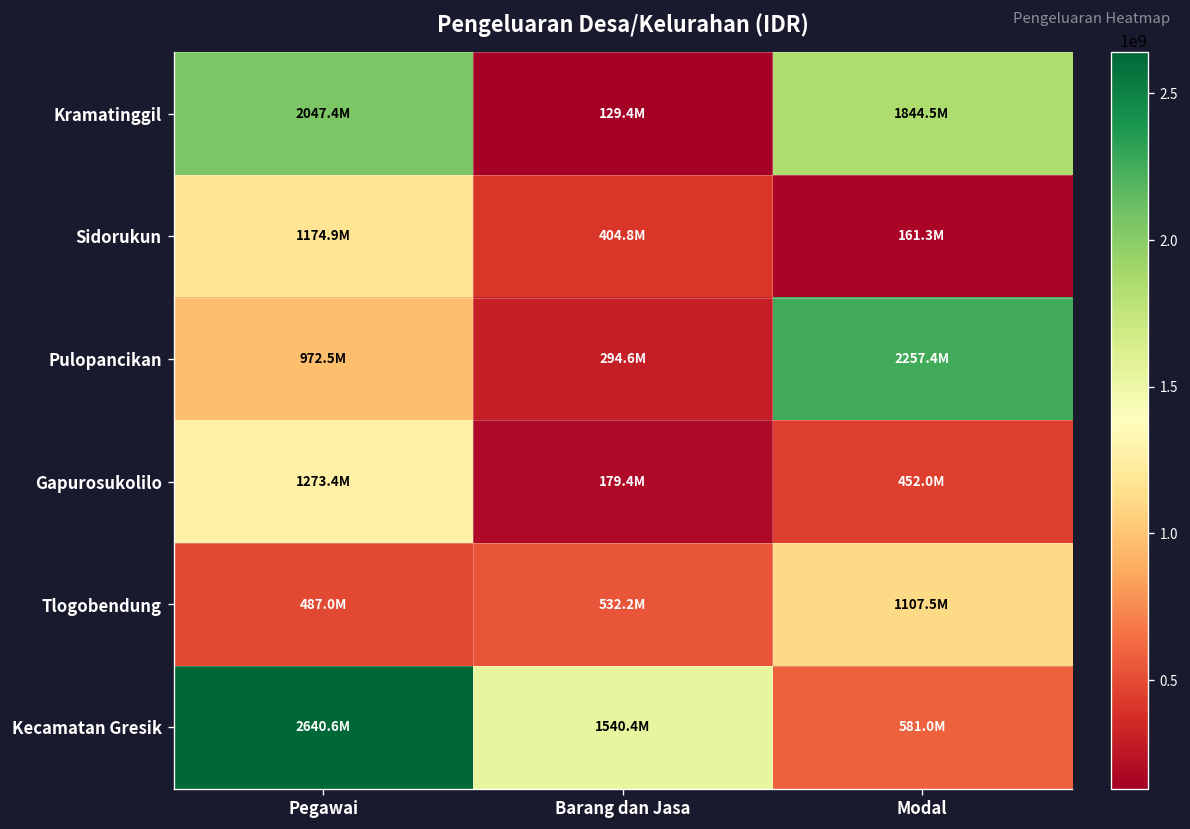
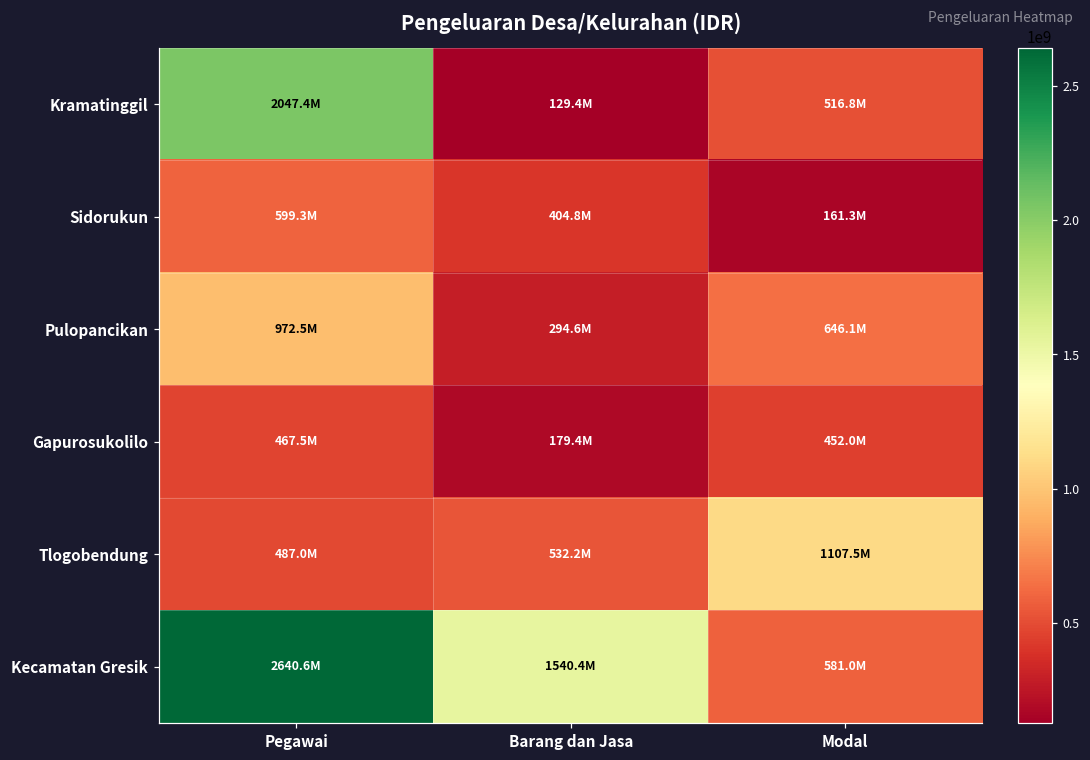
Kramatinggil, Modal: 1844.5M -> 516.8M
Sidorukun, Pegawai: 1174.9M -> 599.3M
Pulopancikan, Modal: 2257.4M -> 646.1M
Gapurosukolilo, Pegawai: 1273.4M -> 467.5M
